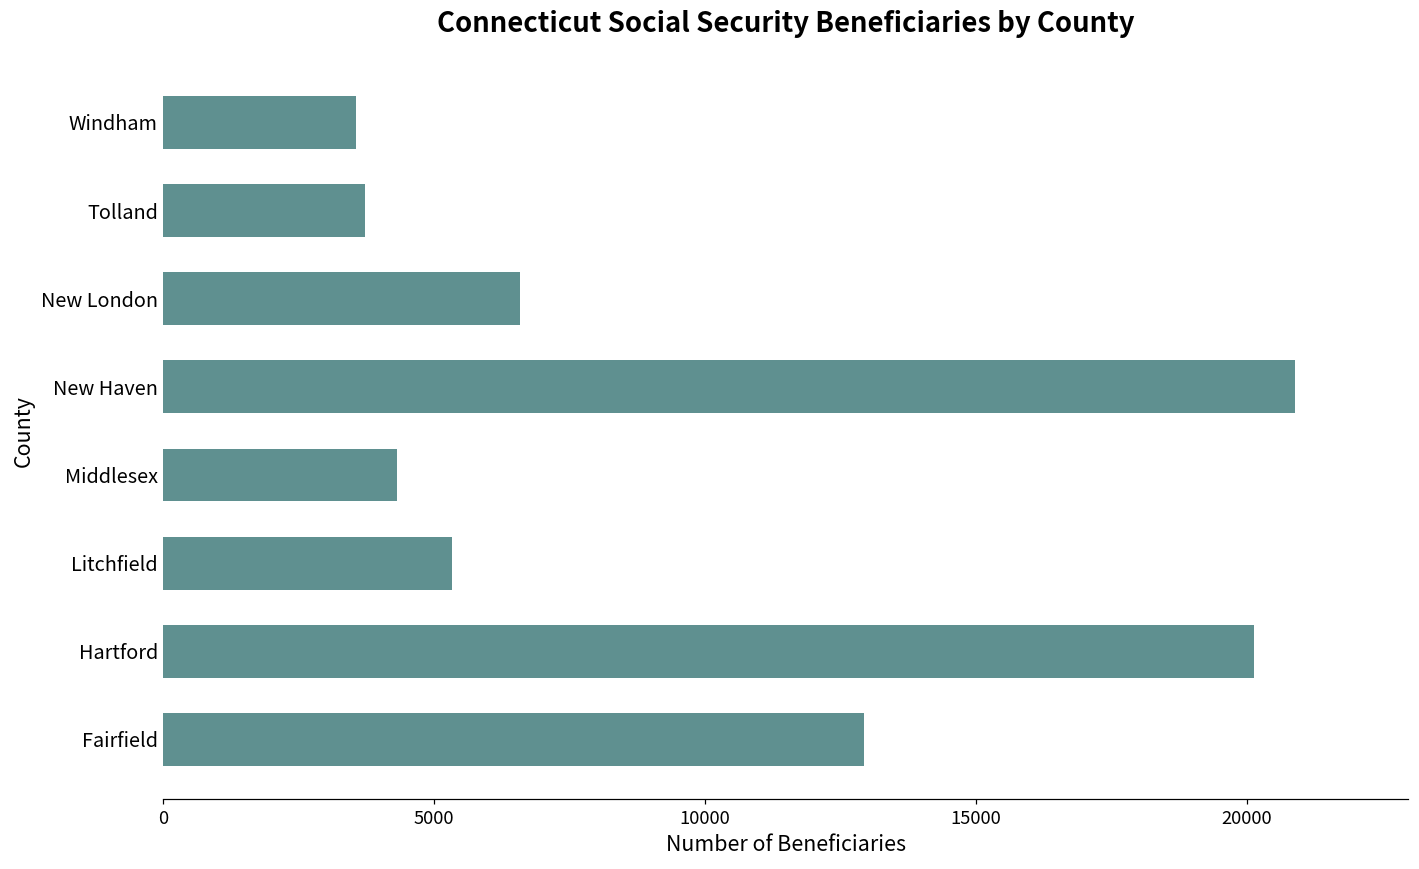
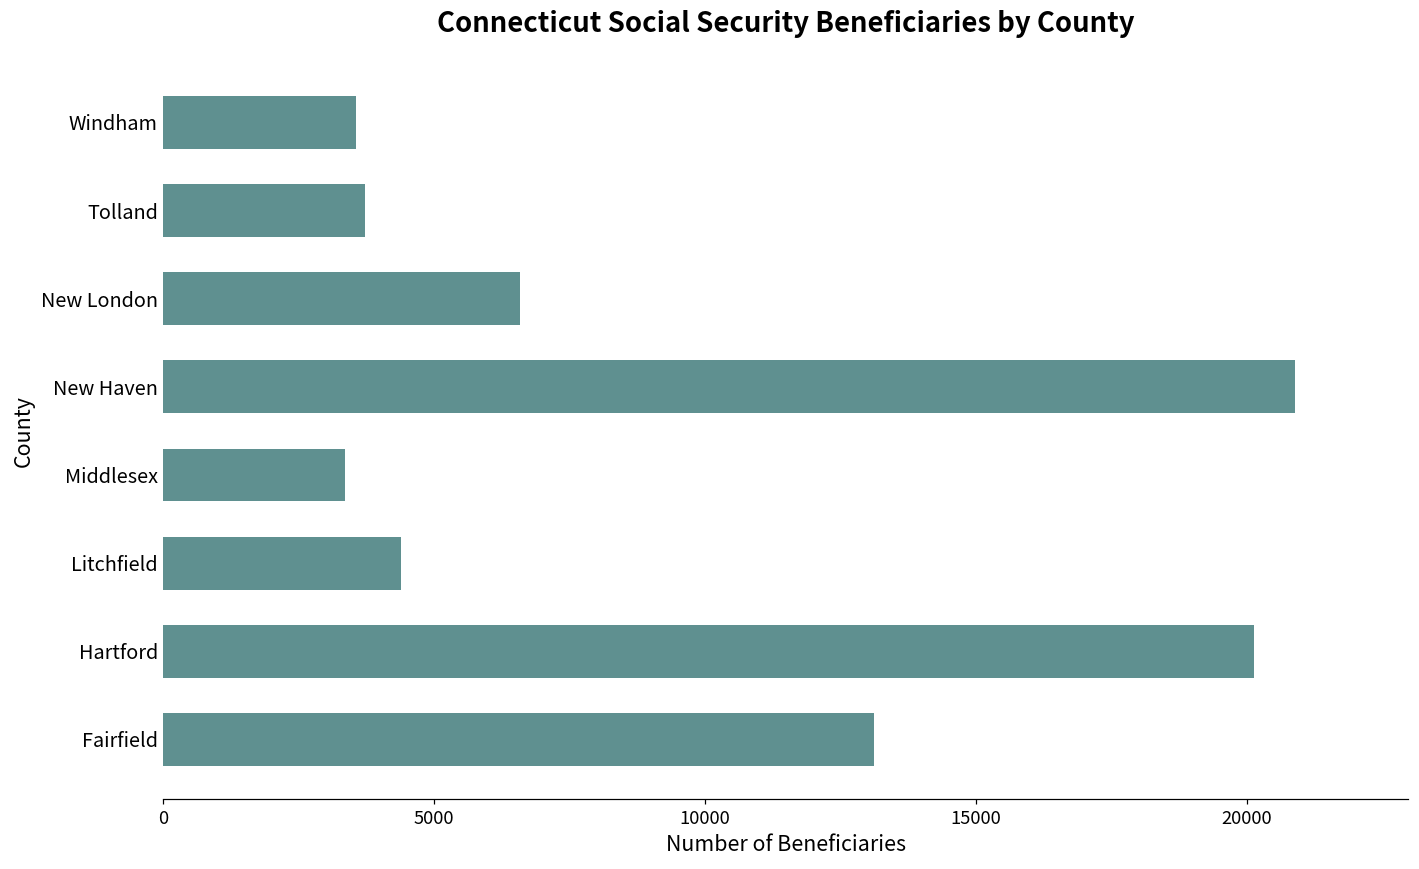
Middlesex: 4300 -> 3400
Litchfield: 5300 -> 4400
Fairfield: 12900 -> 13100
